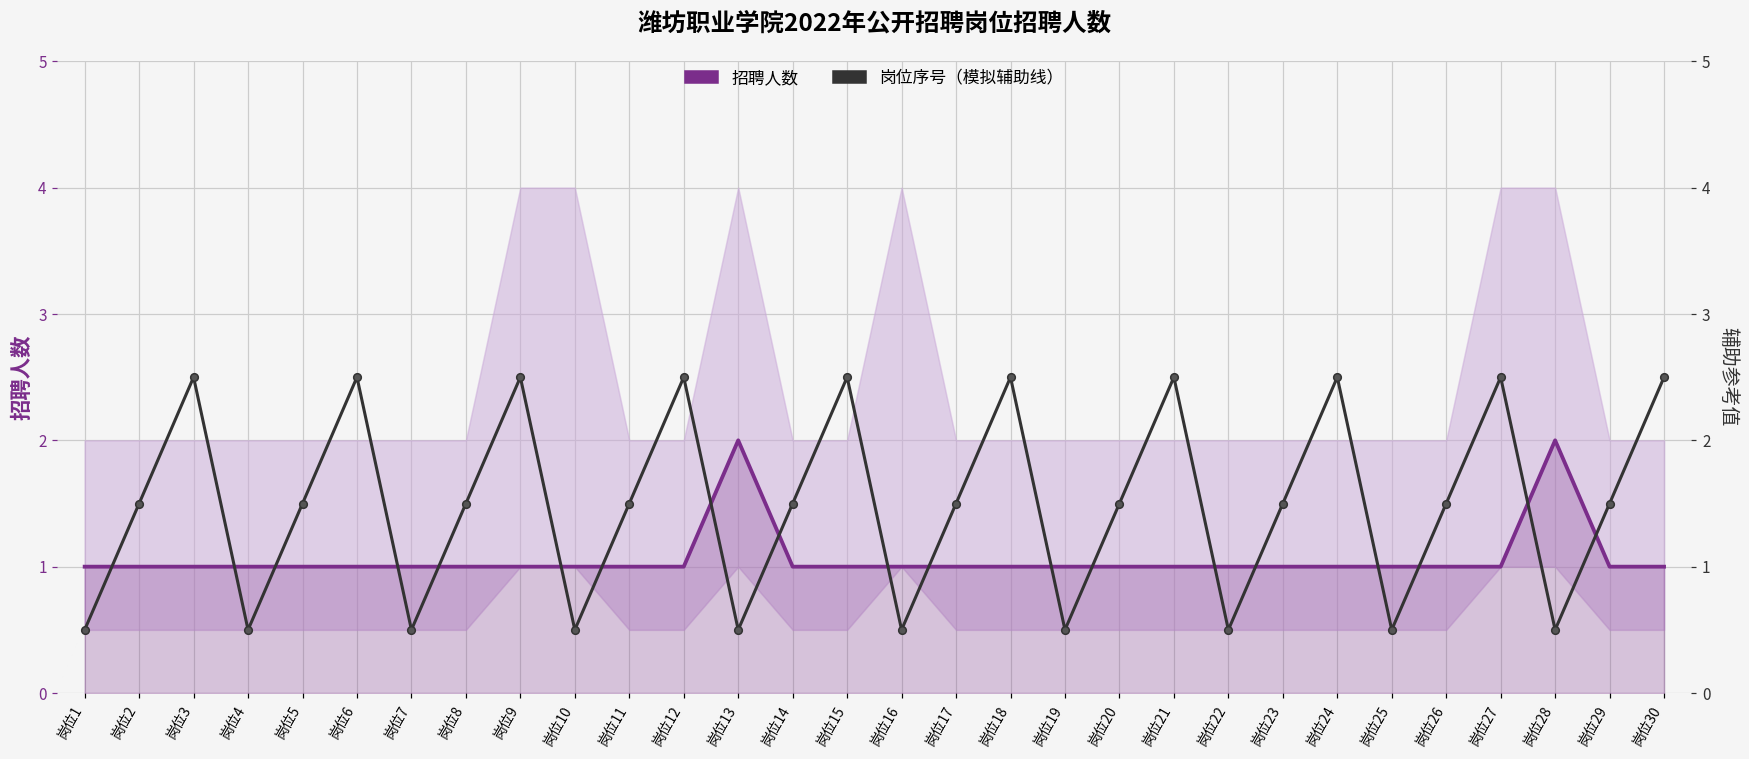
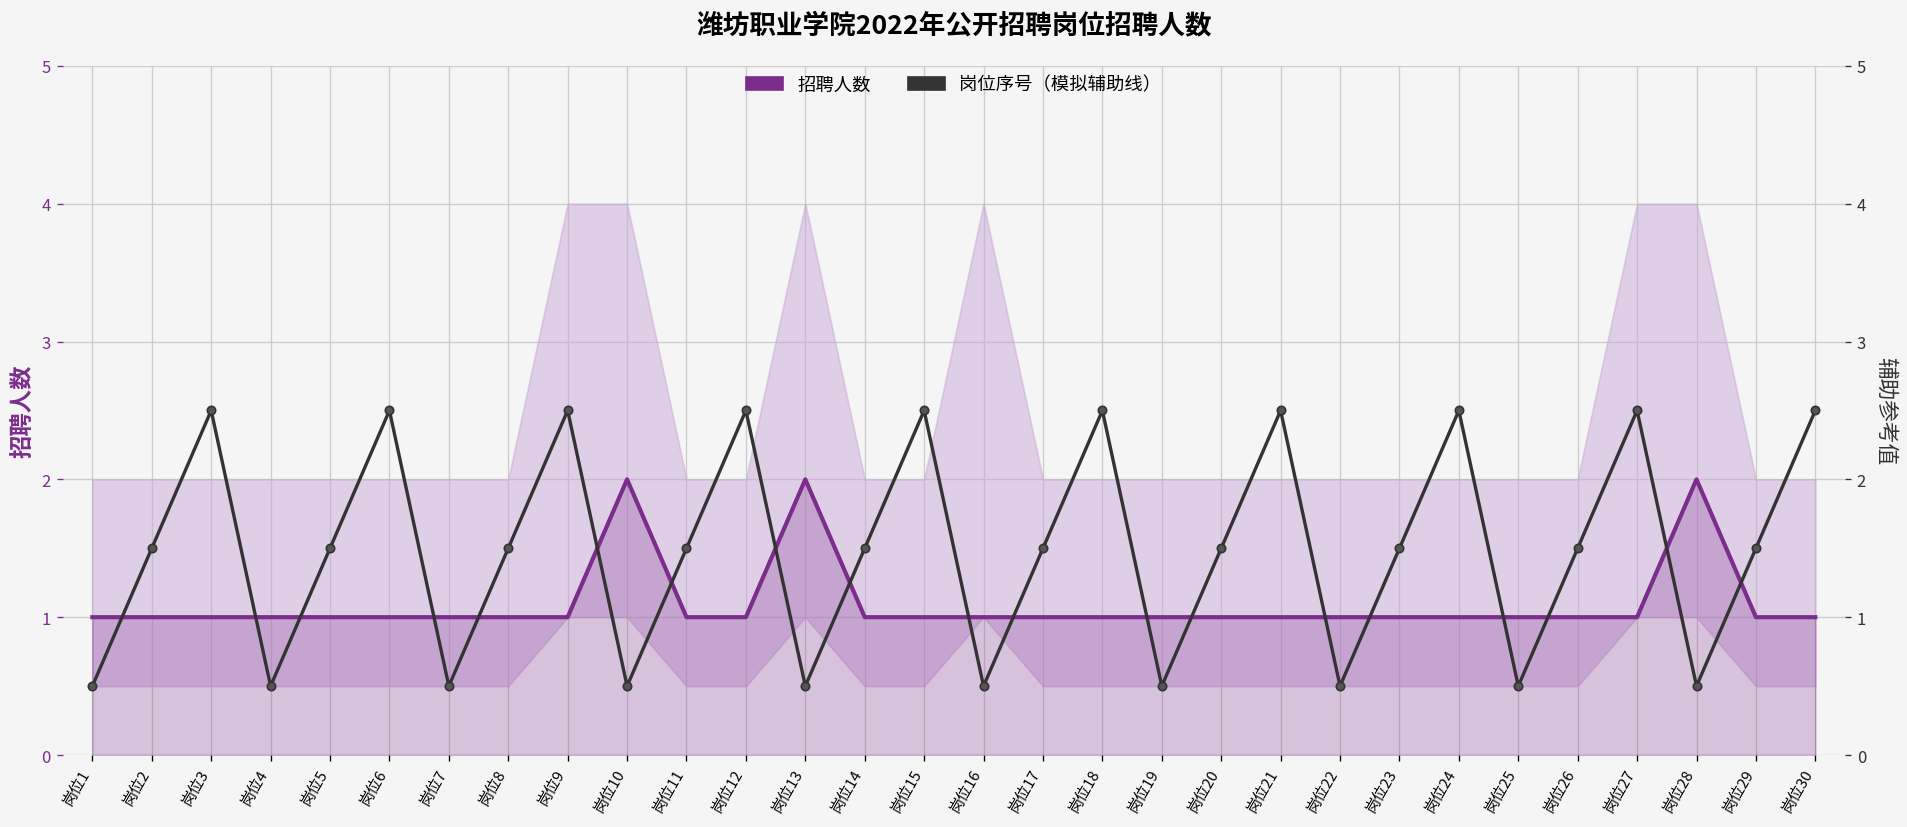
招聘人数, 岗位10: 1 -> 2
